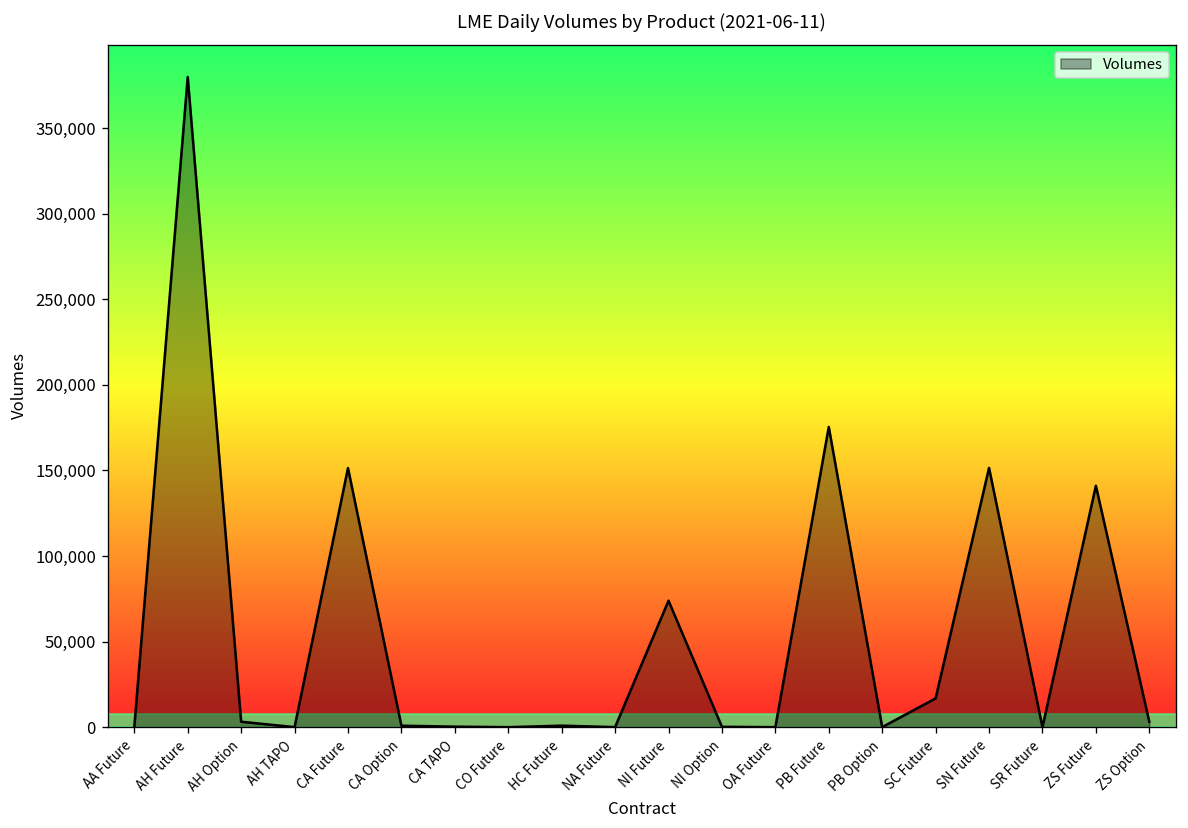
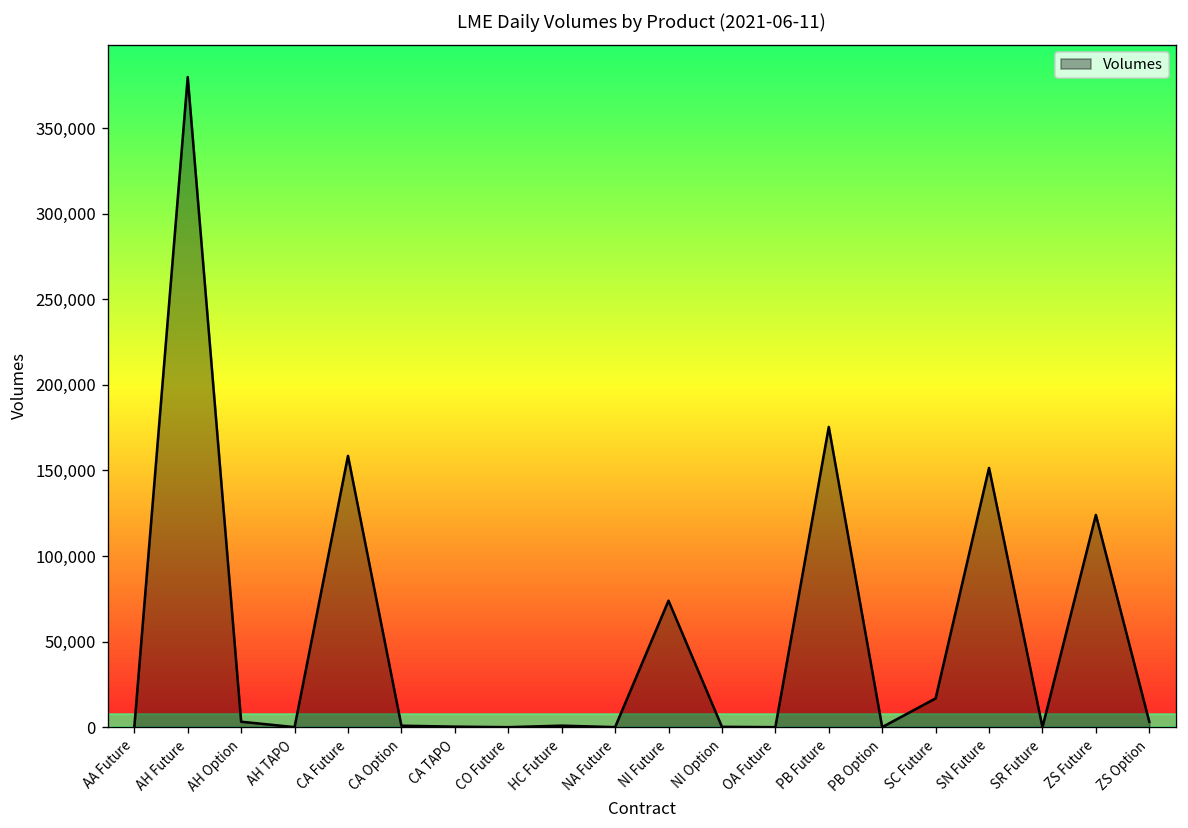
CA Future: 151,000 -> 158,000
ZS Future: 141,000 -> 124,000
